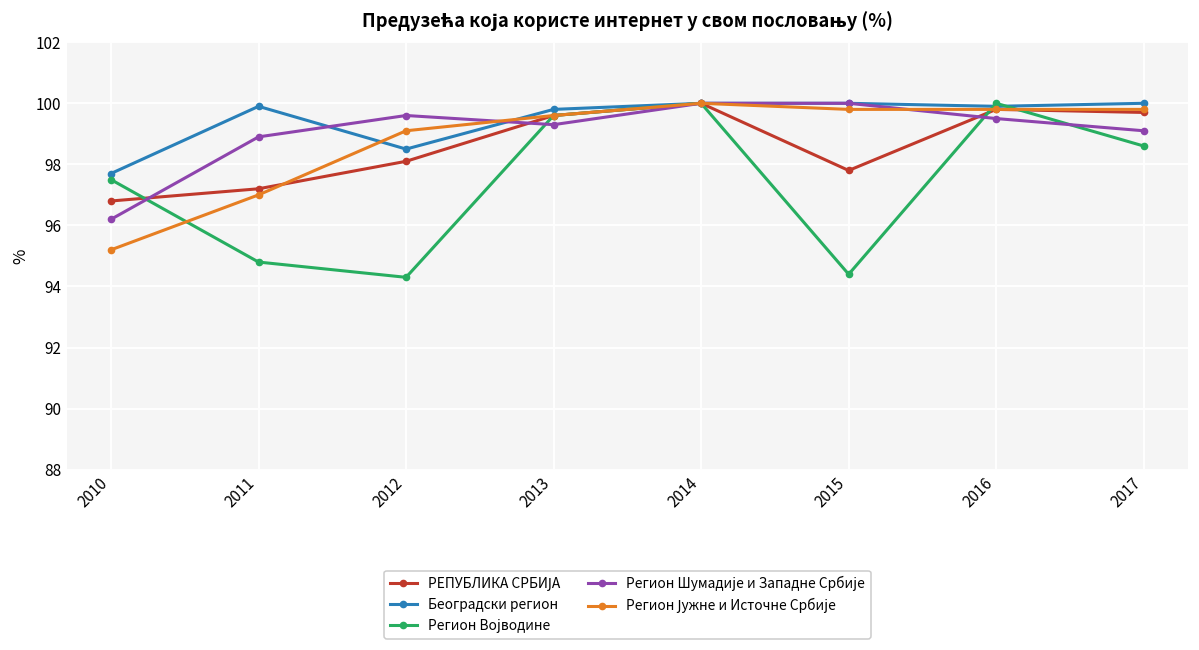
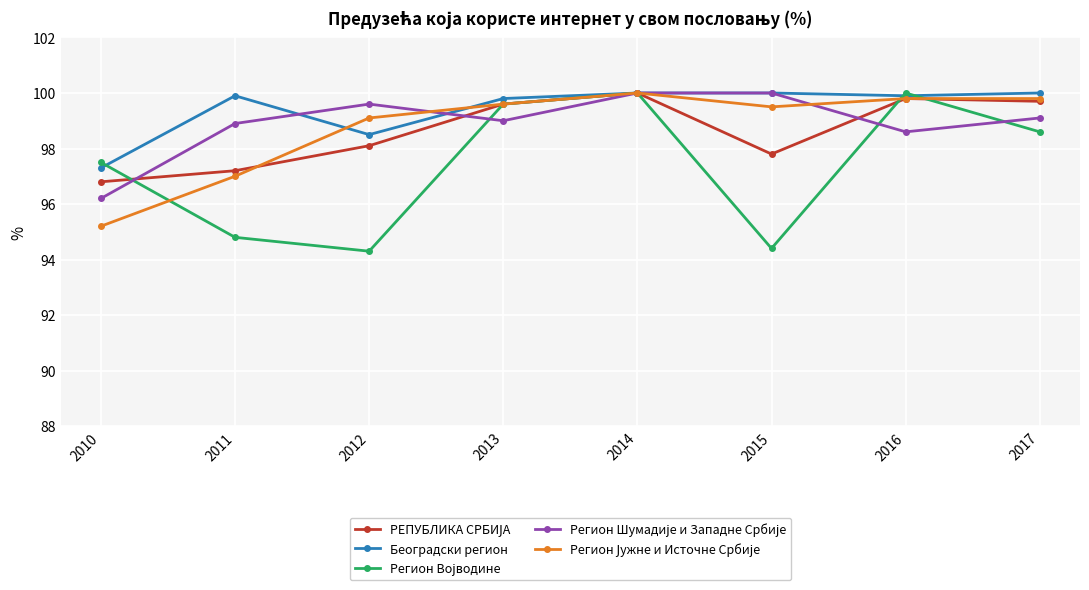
Београдски регион, 2010: 97.7 -> 97.3
Регион Шумадије и Западне Србије, 2013: 99.3 -> 99.0
Регион Јужне и Источне Србије, 2015: 99.8 -> 99.5
Регион Шумадије и Западне Србије, 2016: 99.5 -> 98.6
